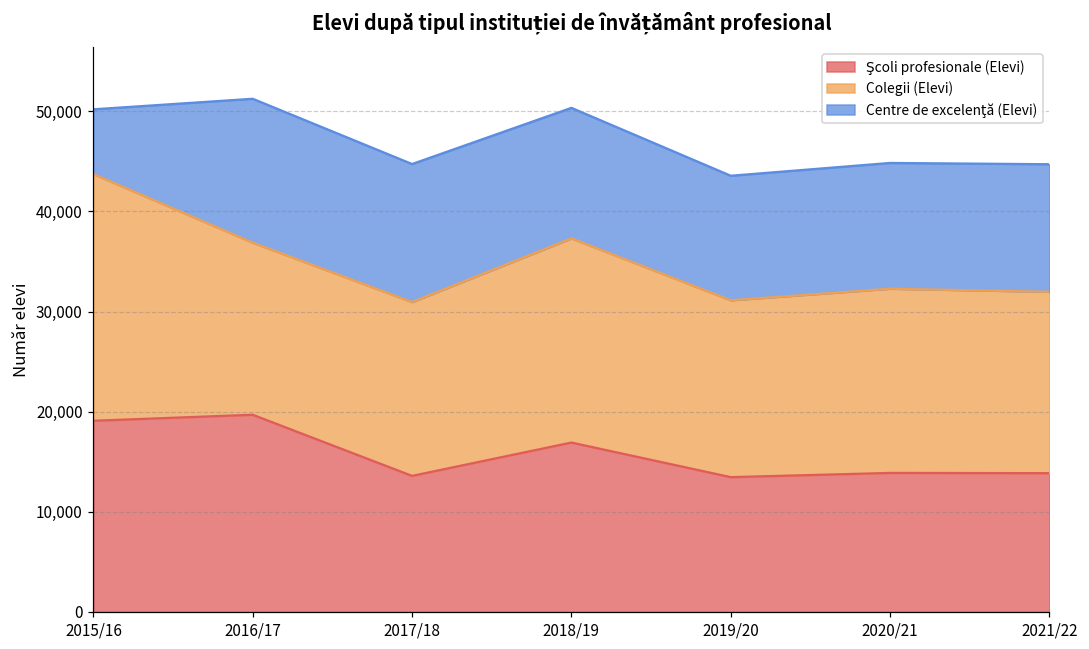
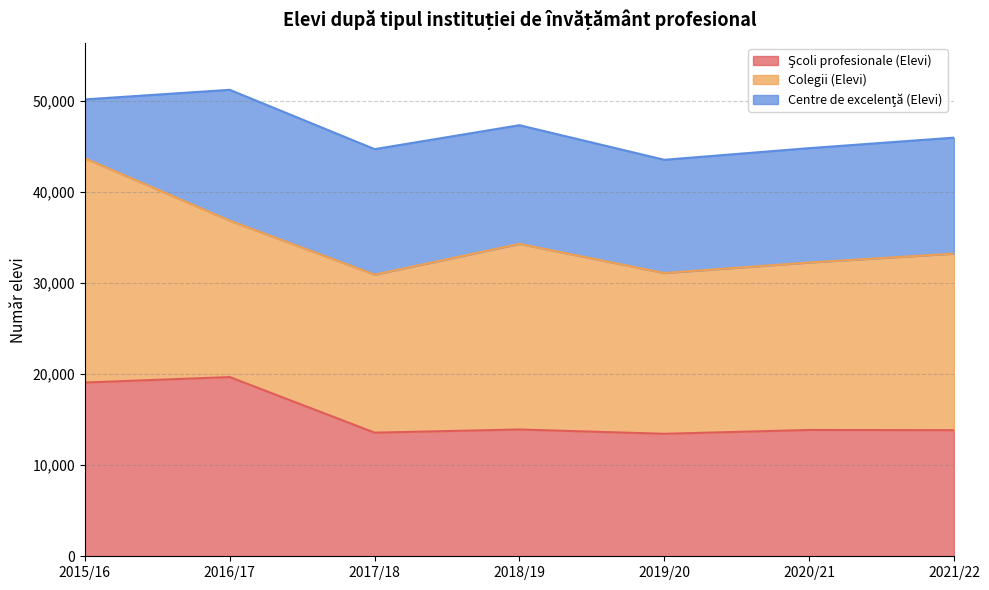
Şcoli profesionale (Elevi), 2018/19: 17,000 -> 14,000
Colegii (Elevi), 2021/22: 18,000 -> 19,000
